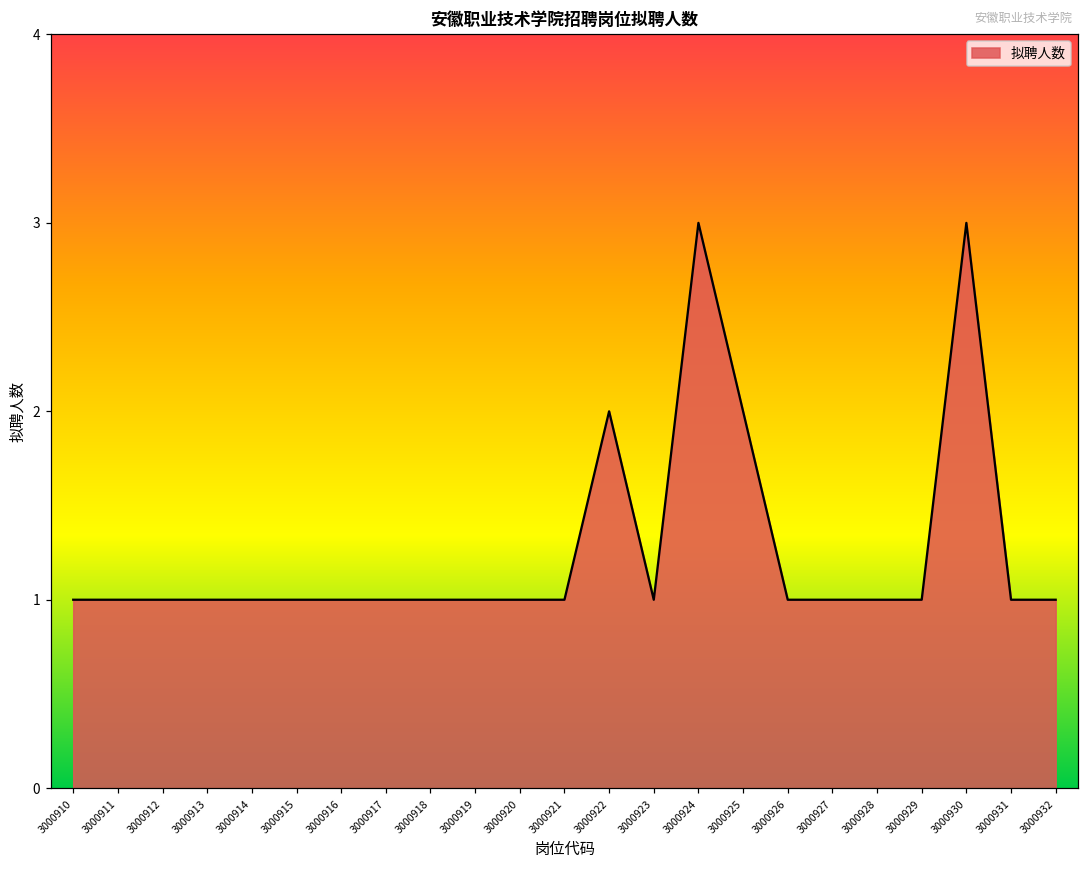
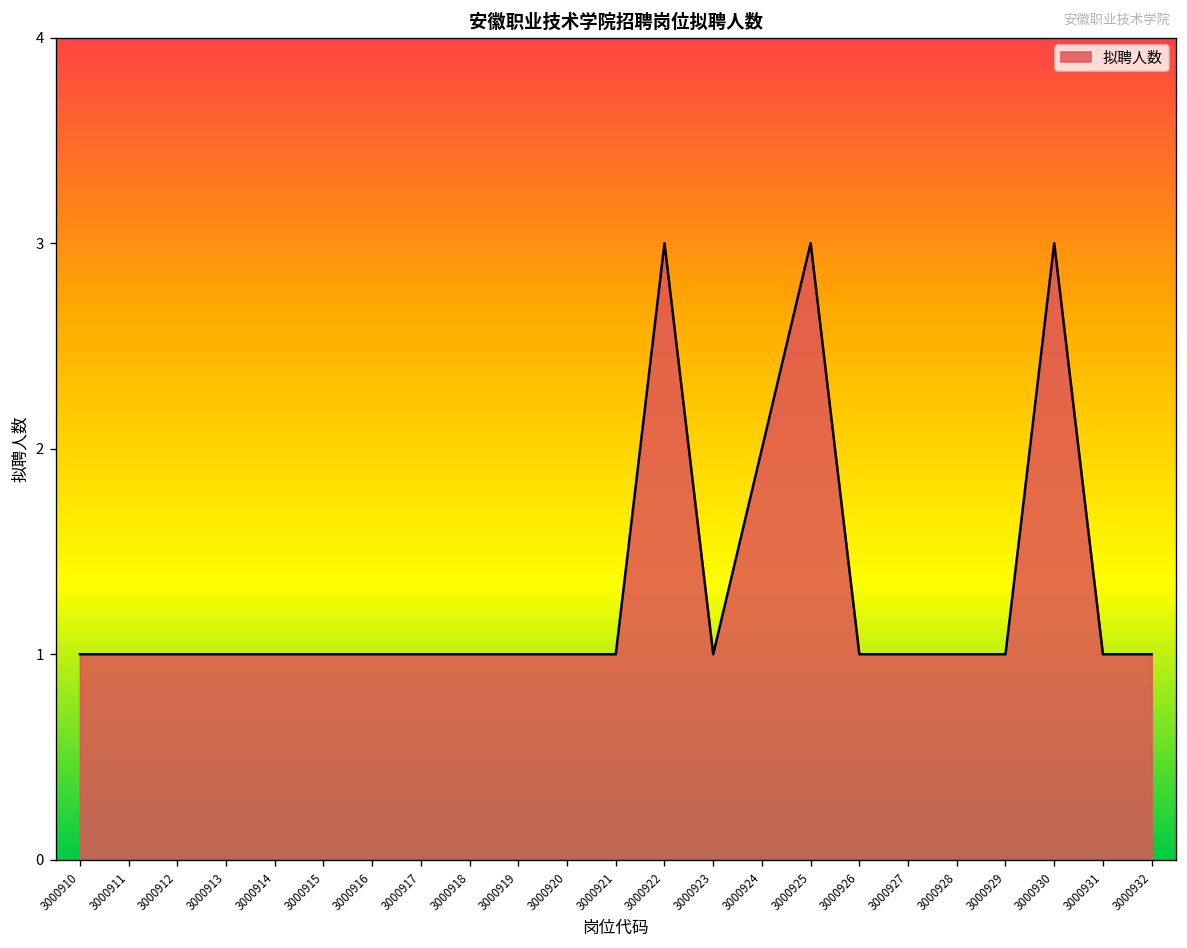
3000922: 2 -> 3
3000924: 3 -> 2
3000925: 2 -> 3
